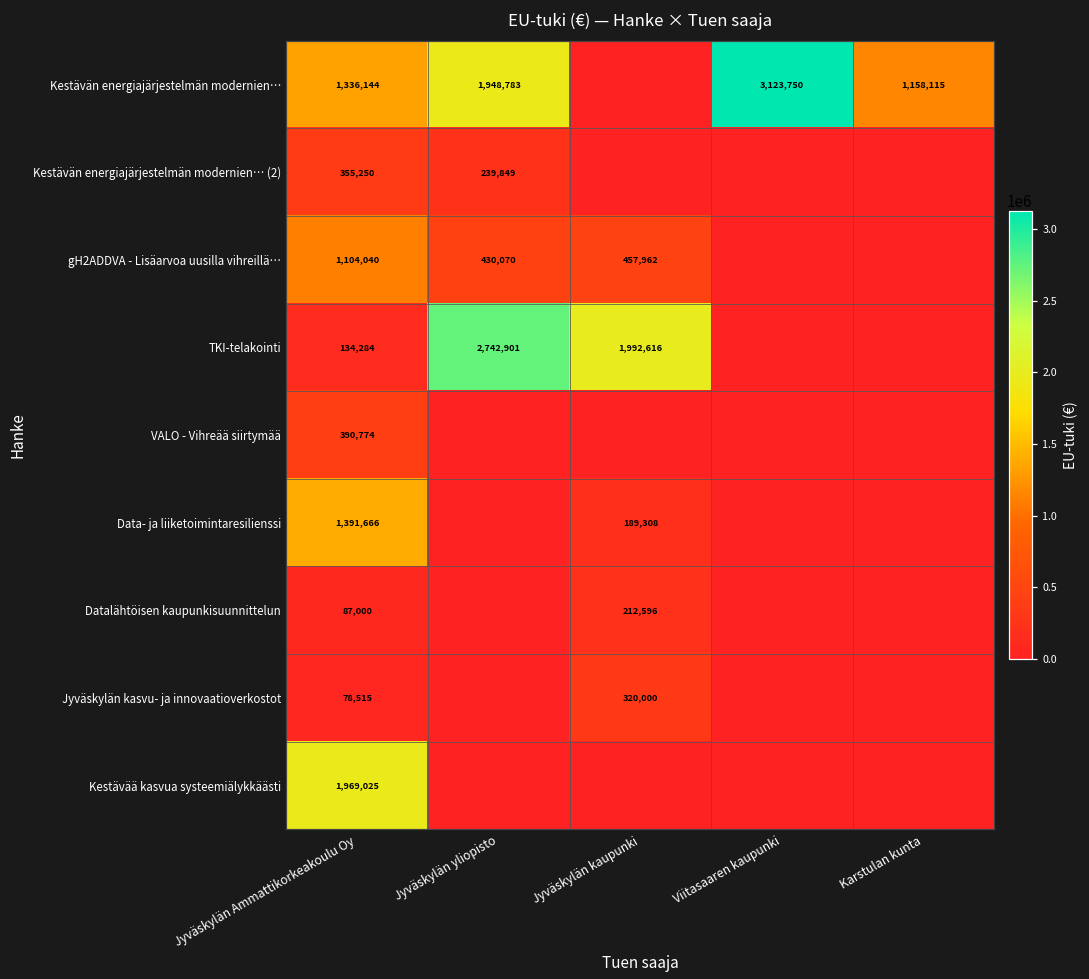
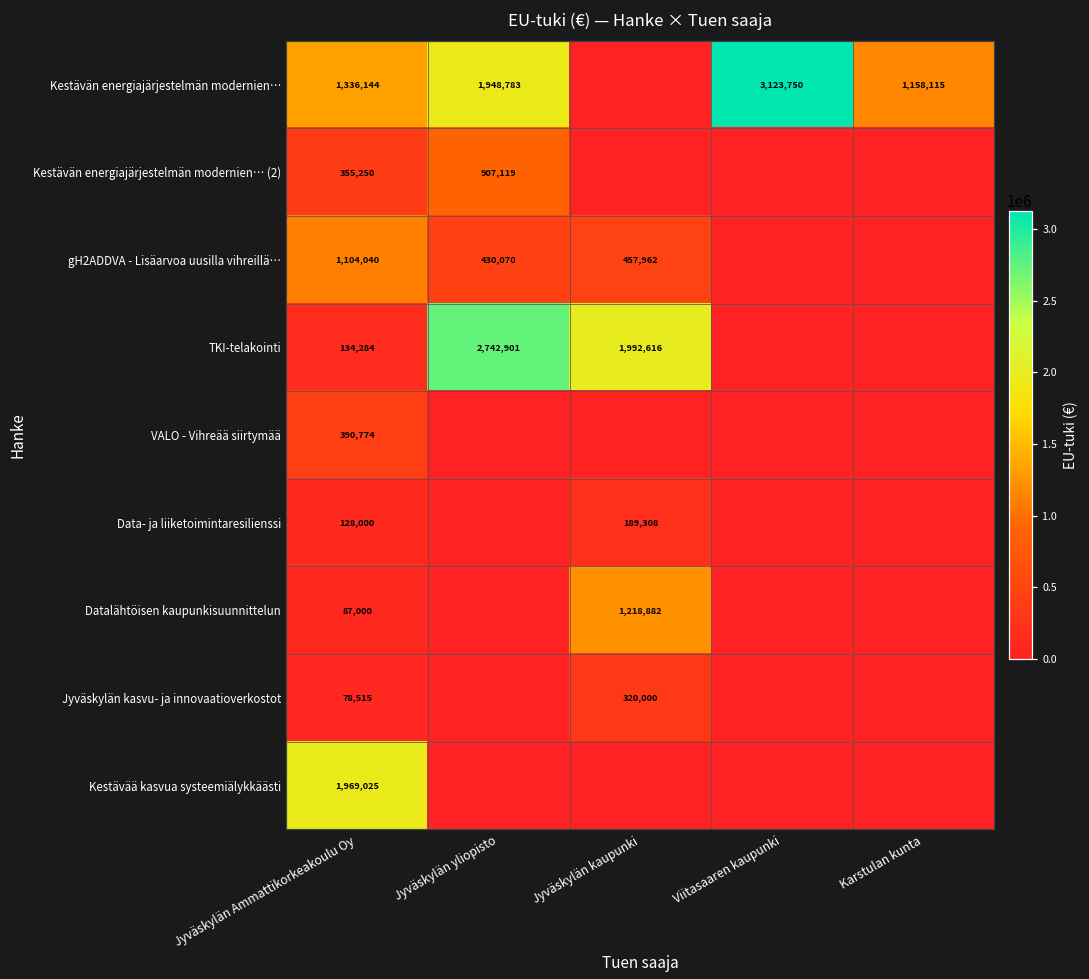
Kestävän energiajärjestelmän modernien… (2), Jyväskylän yliopisto: 239,849 -> 907,119
Data- ja liiketoimintaresilienssi, Jyväskylän Ammattikorkeakoulu Oy: 1,391,666 -> 128,000
Datalähtöisen kaupunkisuunnittelun, Jyväskylän kaupunki: 212,596 -> 1,218,882
